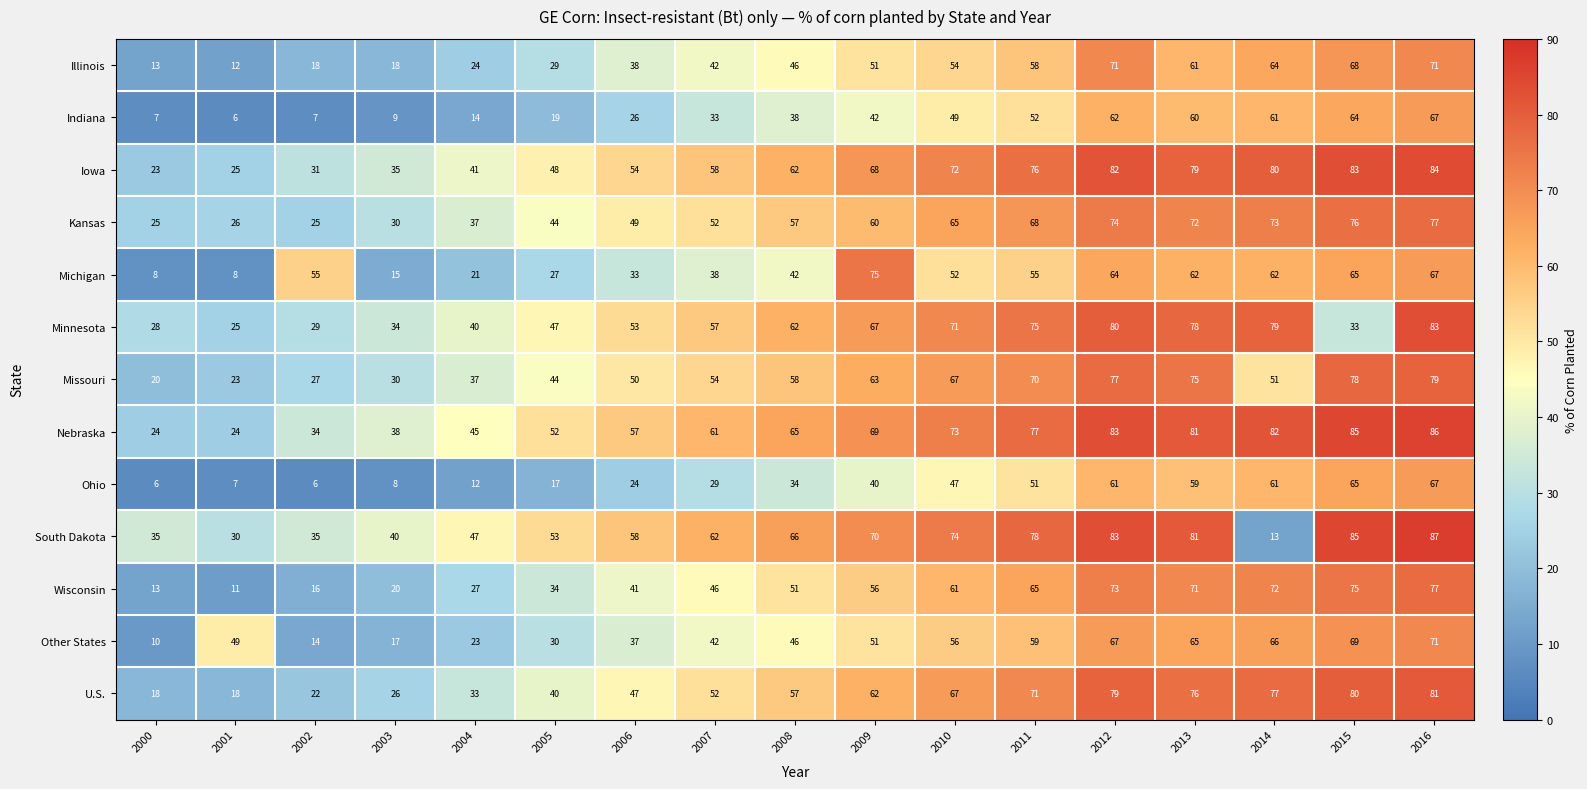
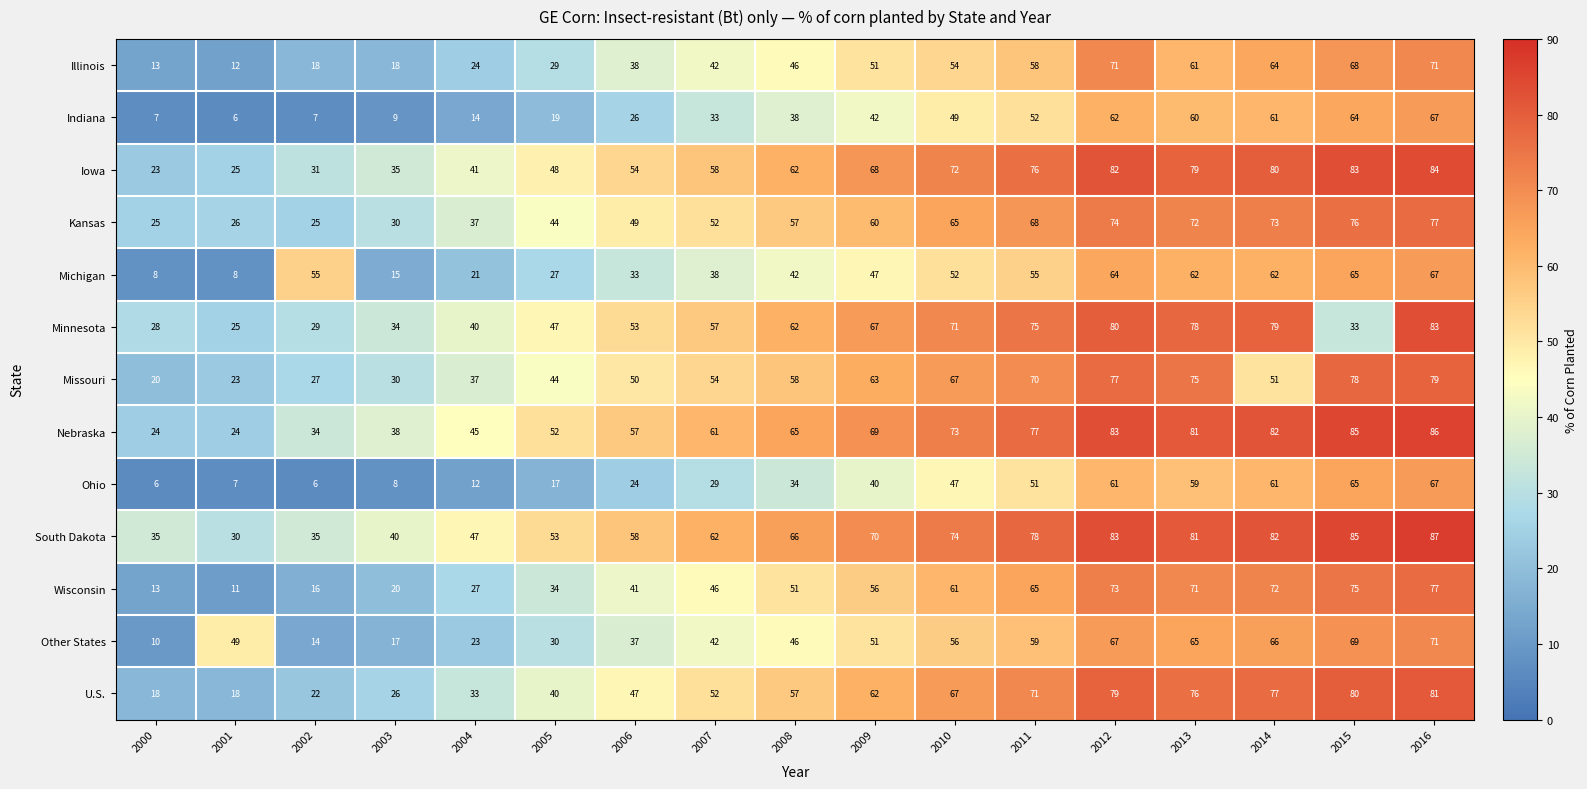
Michigan, 2009: 75 -> 47
South Dakota, 2014: 13 -> 82
